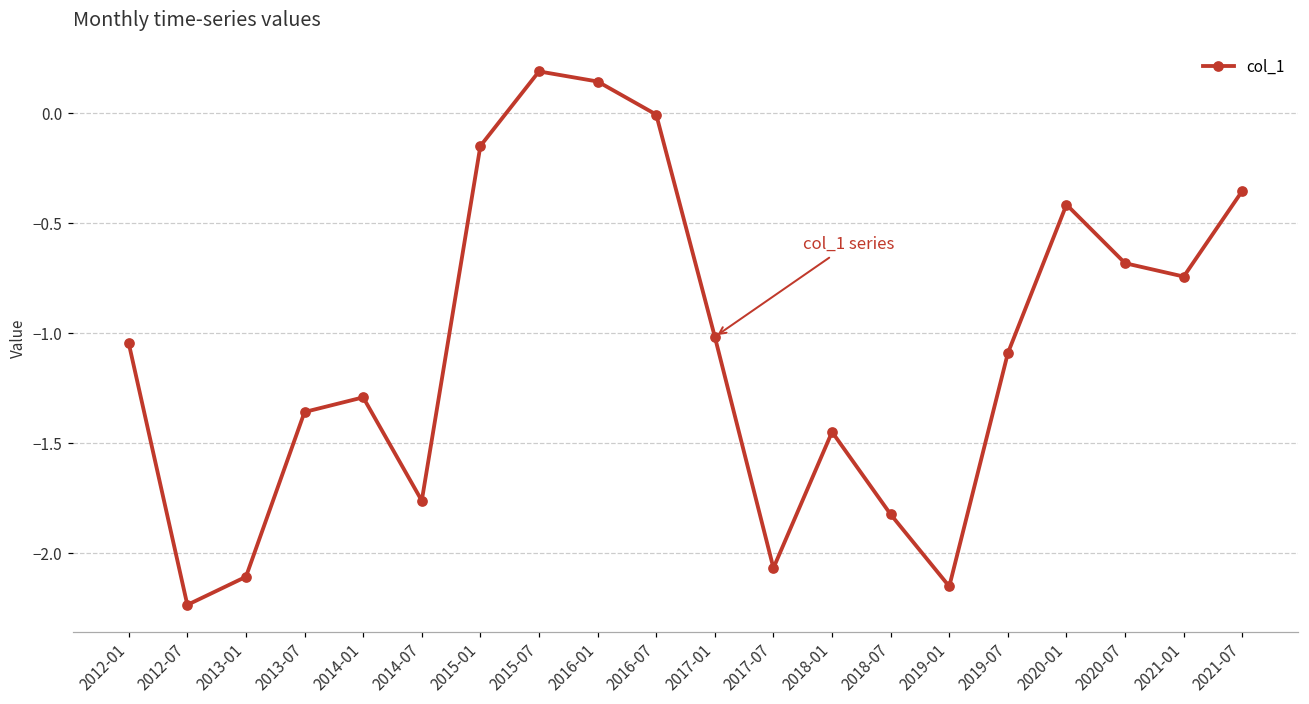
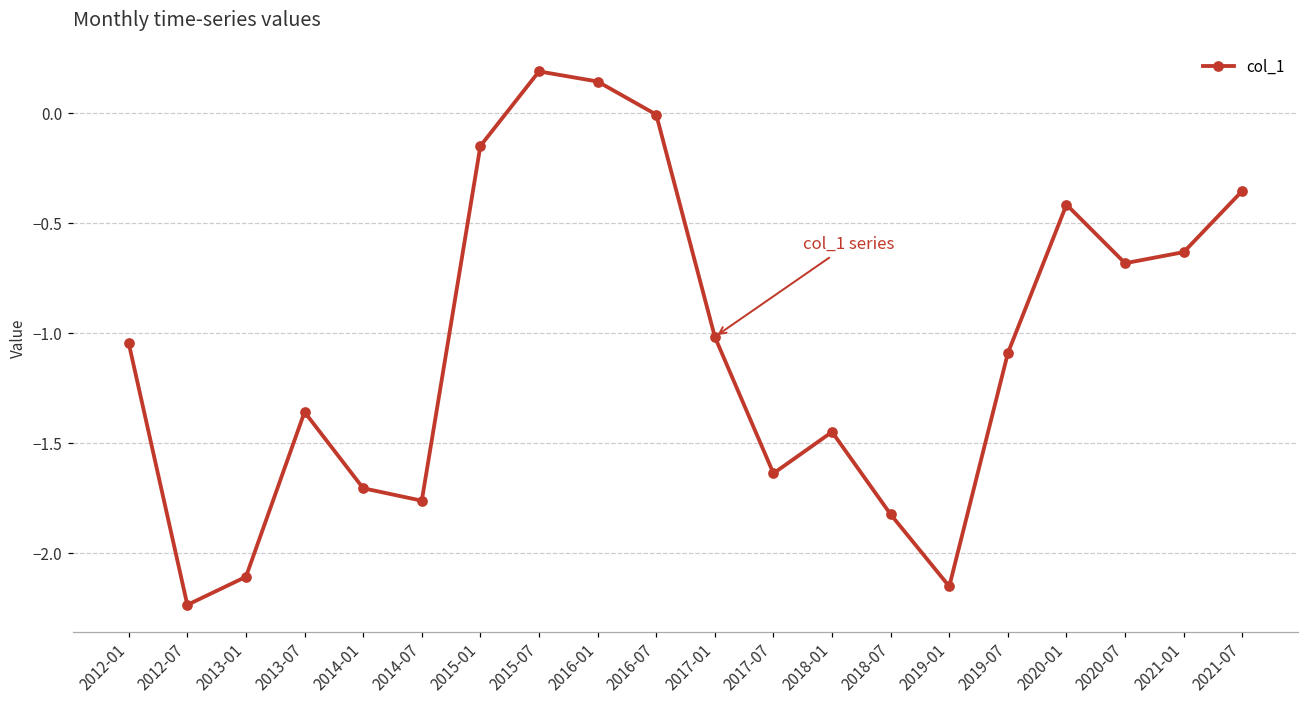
2014-01: -1.29 -> -1.71
2017-07: -2.07 -> -1.64
2021-01: -0.74 -> -0.63
